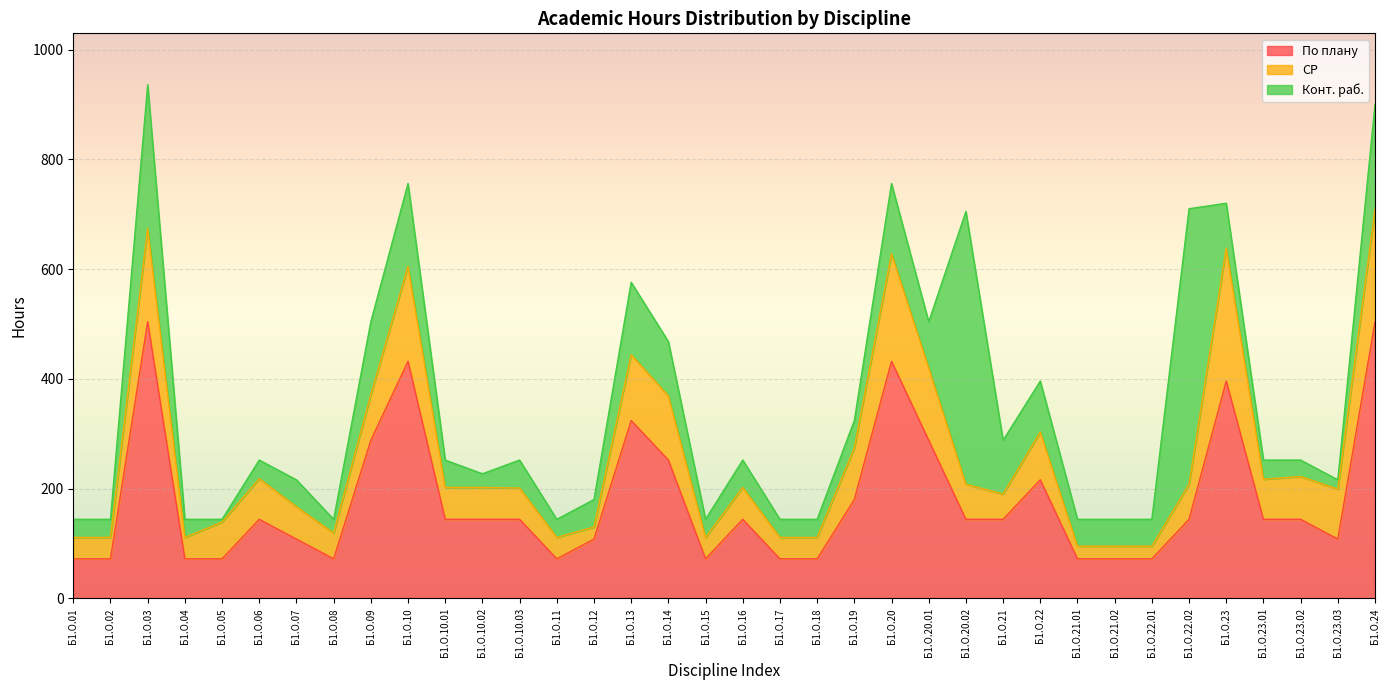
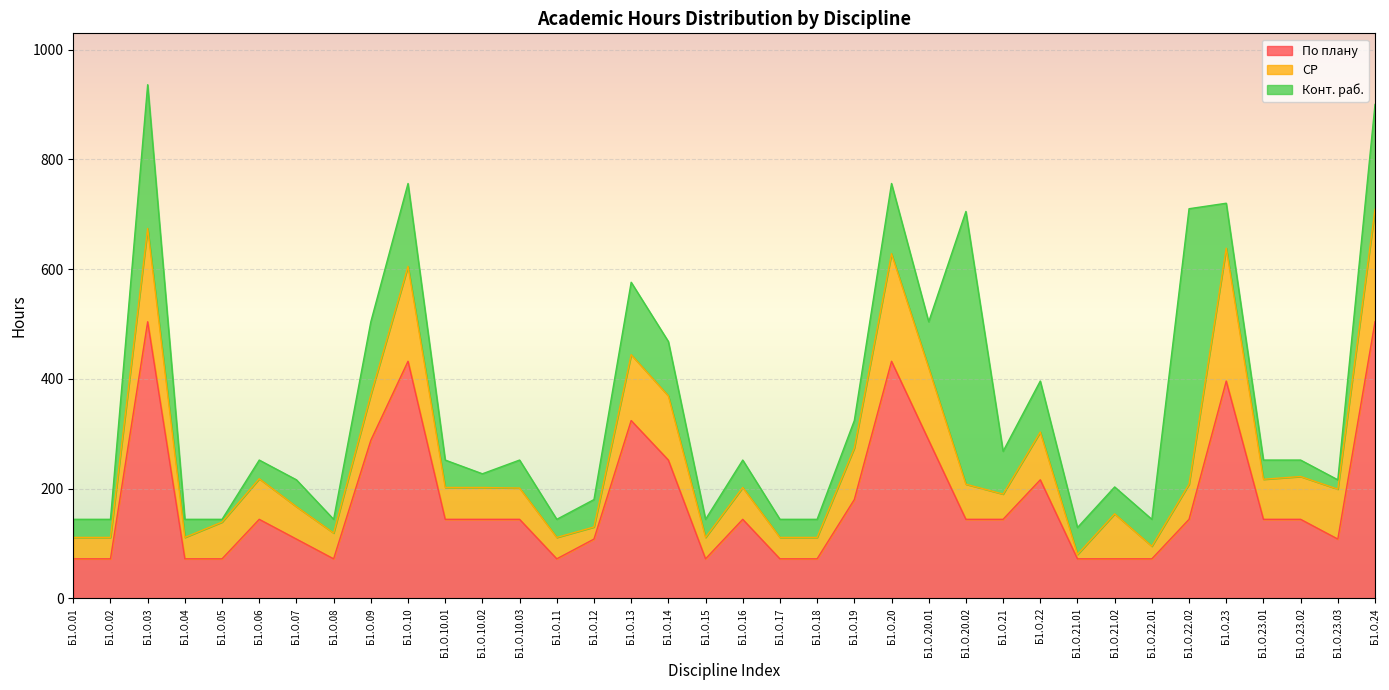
Конт. раб., Б1.О.21: 100 -> 80
СР, Б1.О.21.01: 20 -> 10
СР, Б1.О.21.02: 20 -> 80
